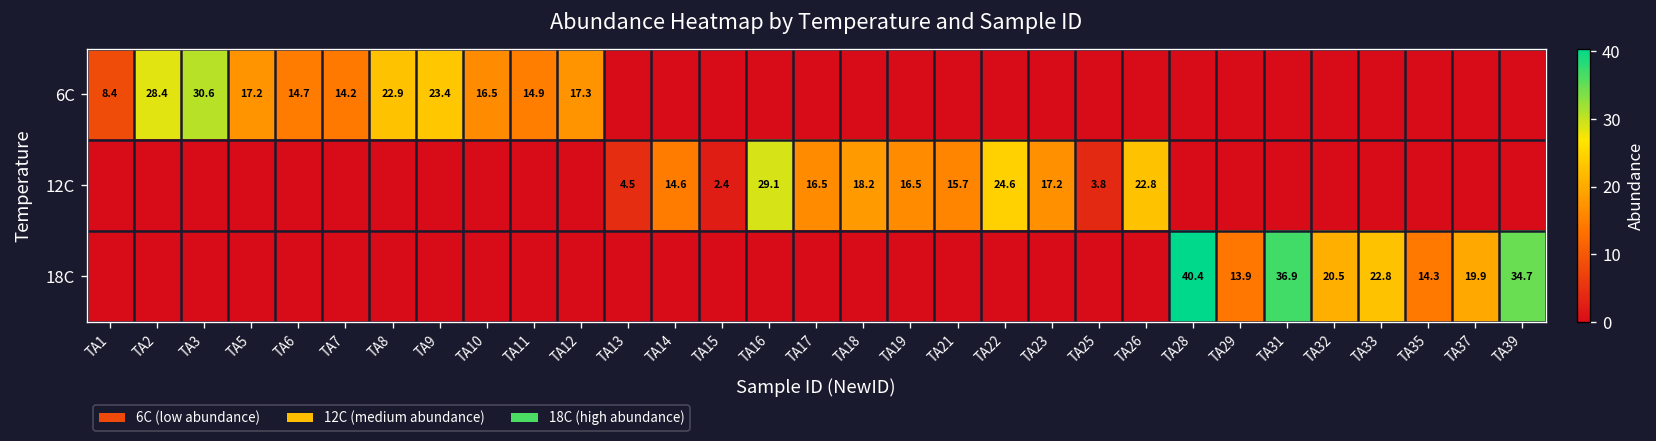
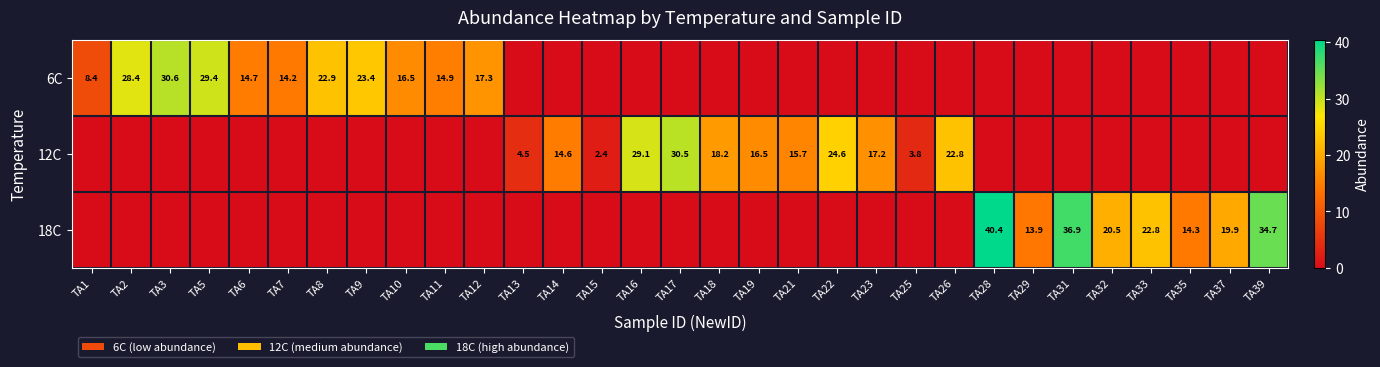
6C, TA5: 17.2 -> 29.4
12C, TA17: 16.5 -> 30.5
